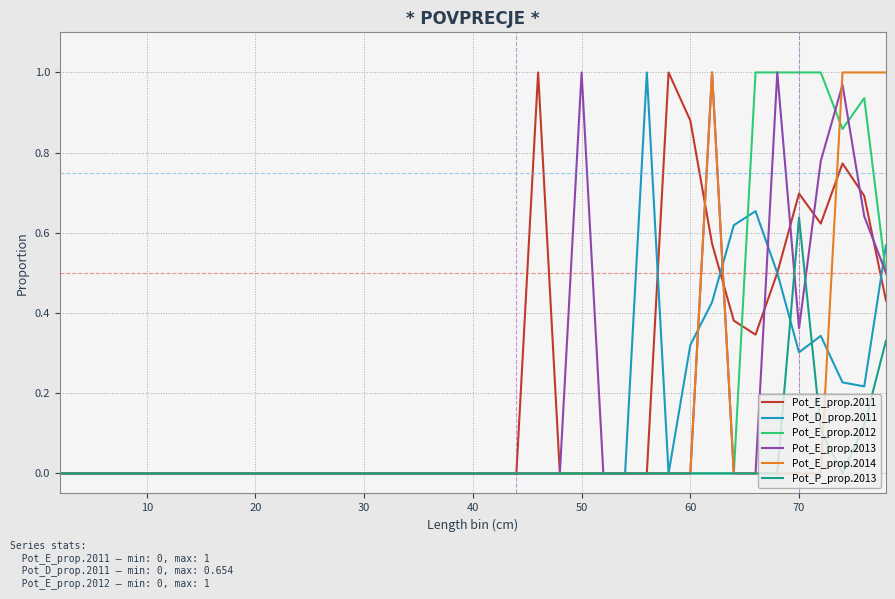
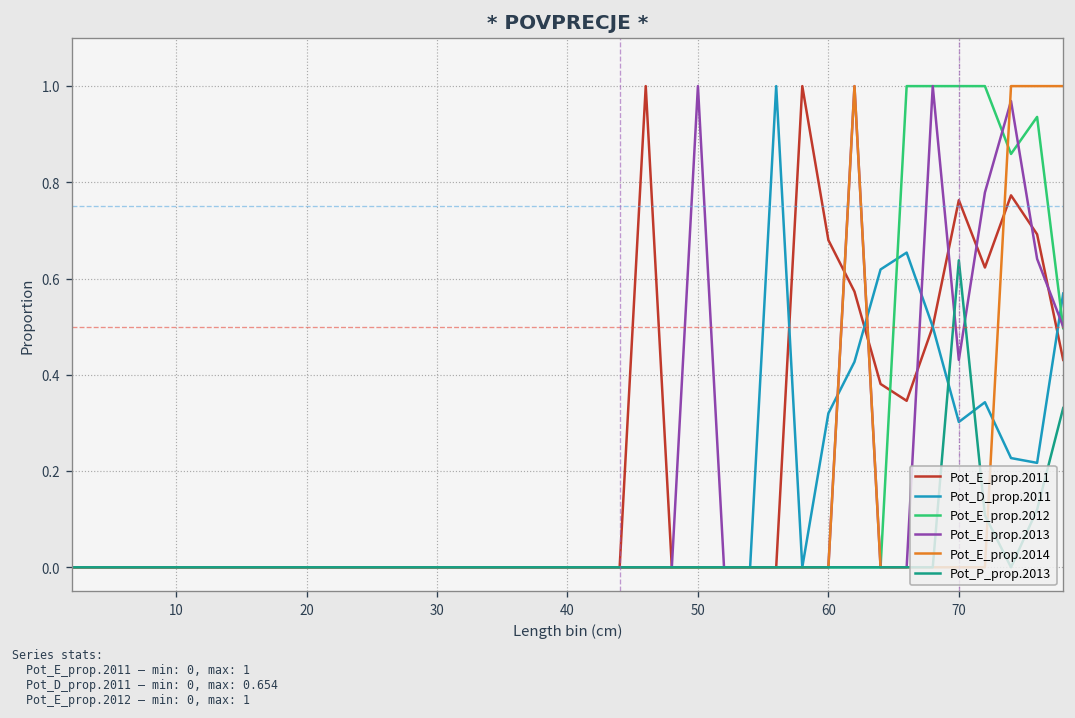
Pot_E_prop.2011, 60: 0.88 -> 0.68
Pot_E_prop.2011, 70: 0.70 -> 0.76
Pot_E_prop.2013, 70: 0.36 -> 0.43
